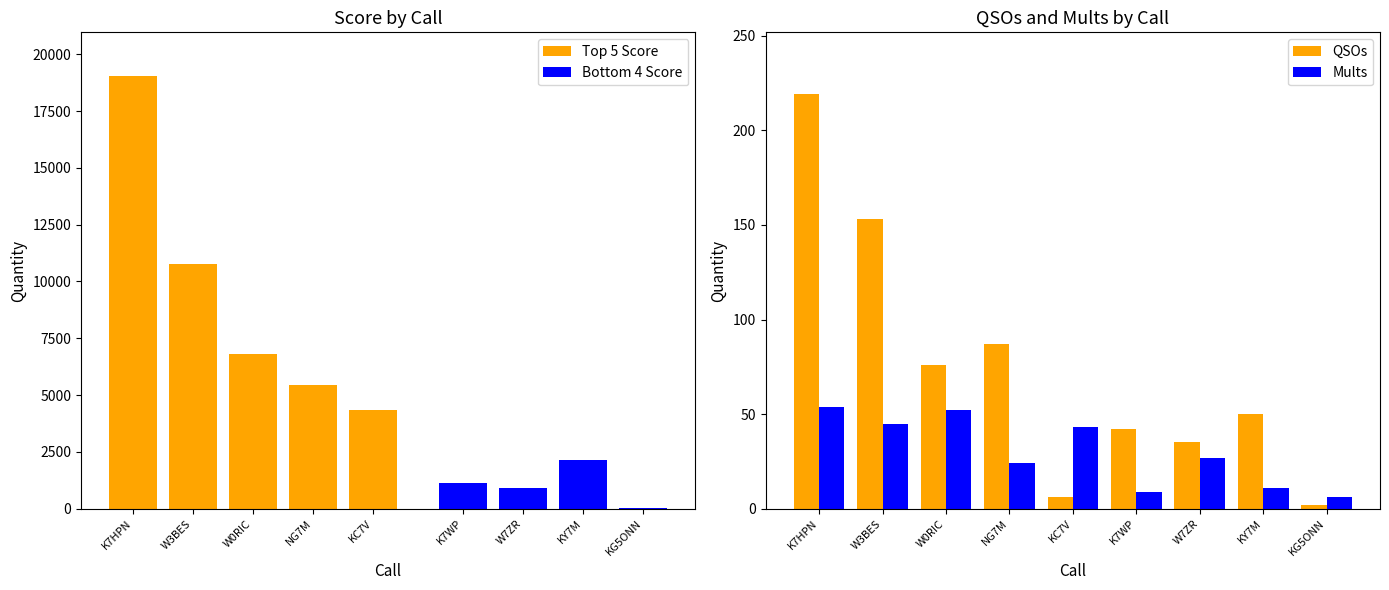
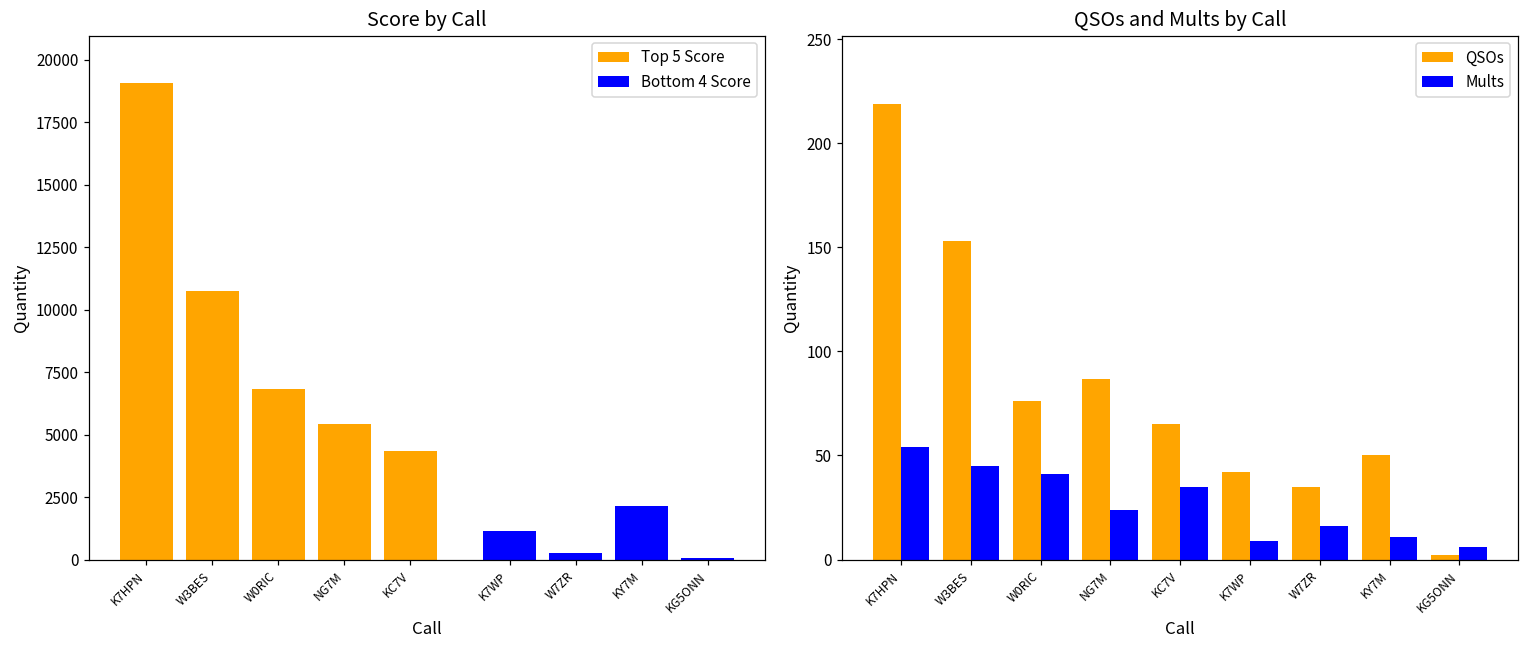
Score by Call, Bottom 4 Score, W7ZR: 900 -> 300
QSOs and Mults by Call, Mults, W0RIC: 52 -> 41
QSOs and Mults by Call, QSOs, KC7V: 6 -> 65
QSOs and Mults by Call, Mults, KC7V: 43 -> 35
QSOs and Mults by Call, Mults, W7ZR: 27 -> 16
